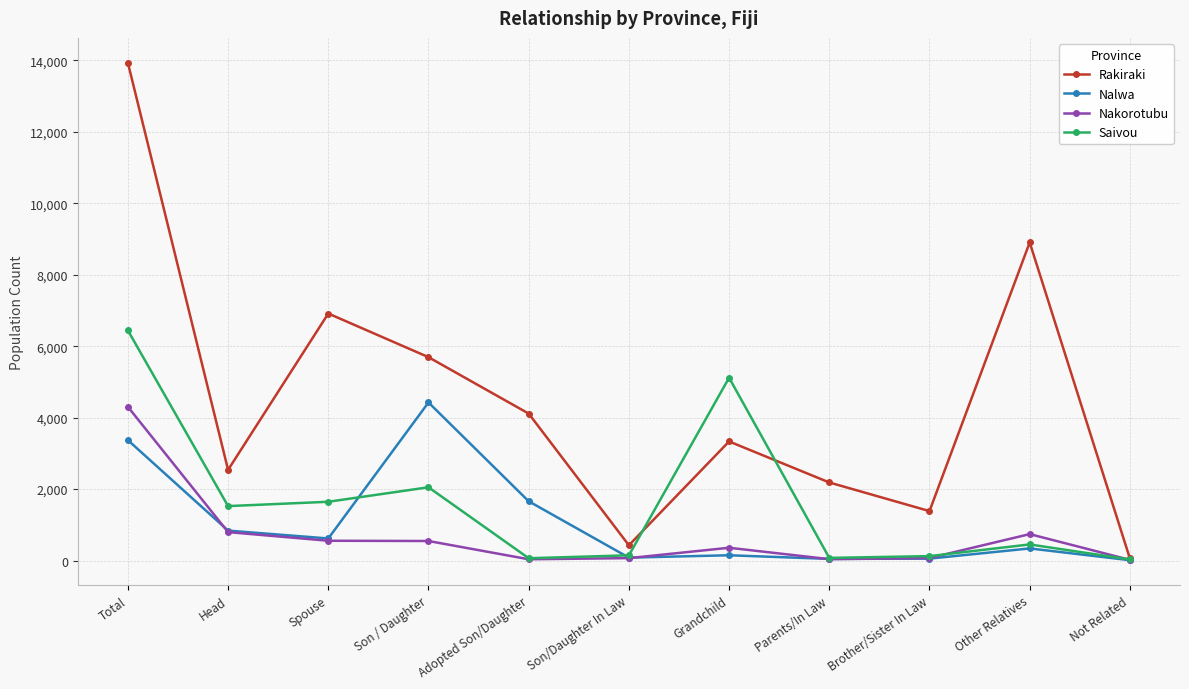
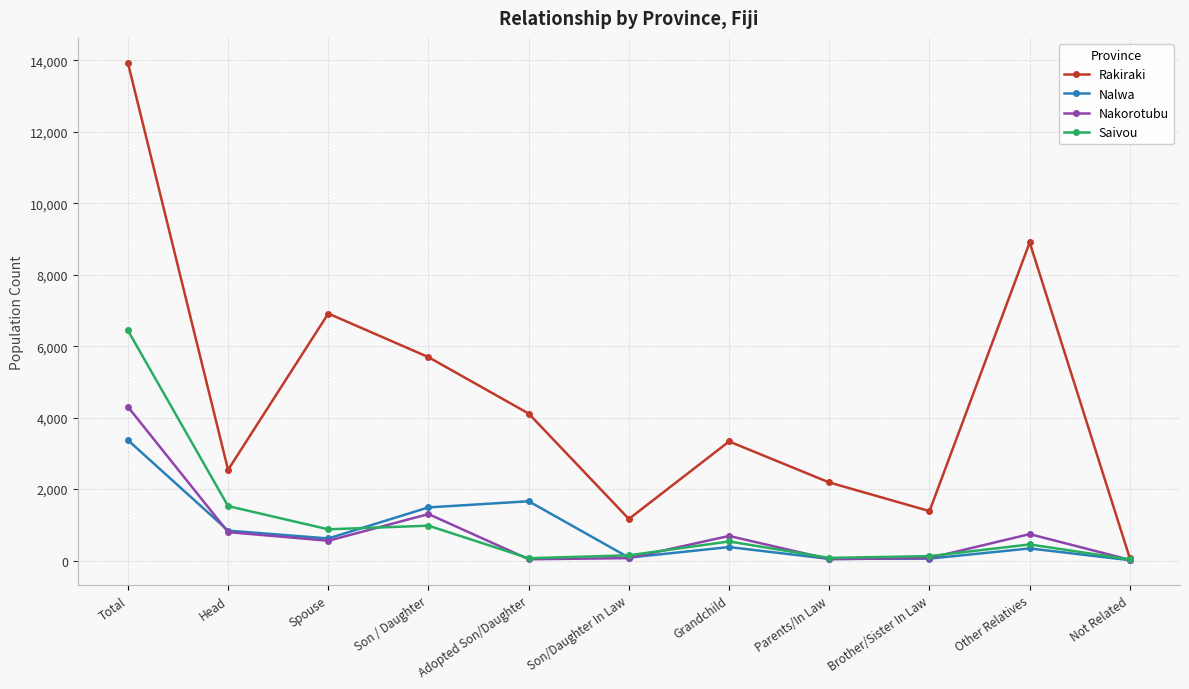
Saivou, Spouse: 1,600 -> 900
Nalwa, Son / Daughter: 4,400 -> 1,500
Nakorotubu, Son / Daughter: 500 -> 1,300
Saivou, Son / Daughter: 2,100 -> 1,000
Rakiraki, Son/Daughter In Law: 400 -> 1,200
Nalwa, Grandchild: 100 -> 400
Nakorotubu, Grandchild: 400 -> 700
Saivou, Grandchild: 5,100 -> 500
